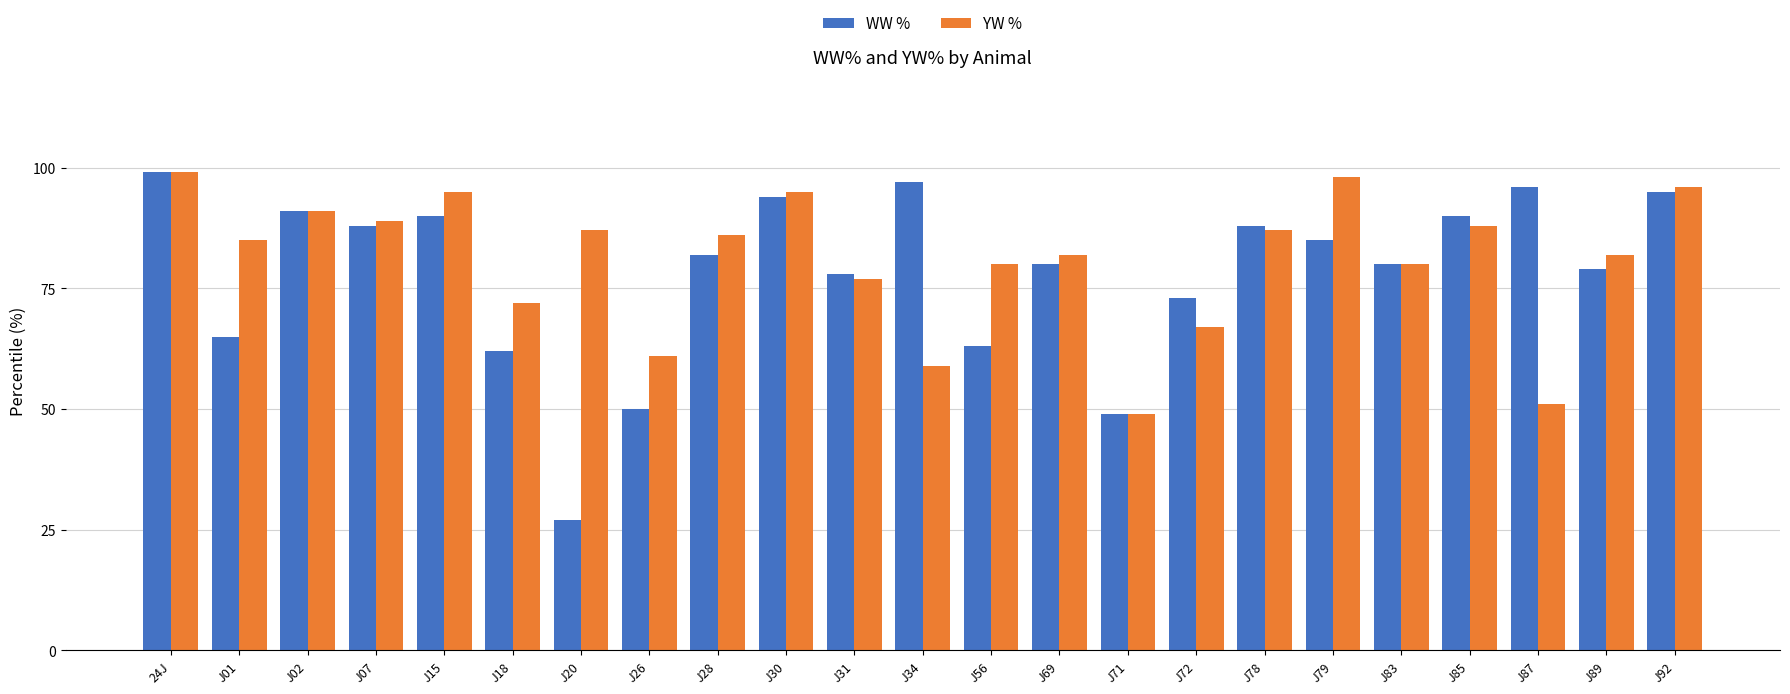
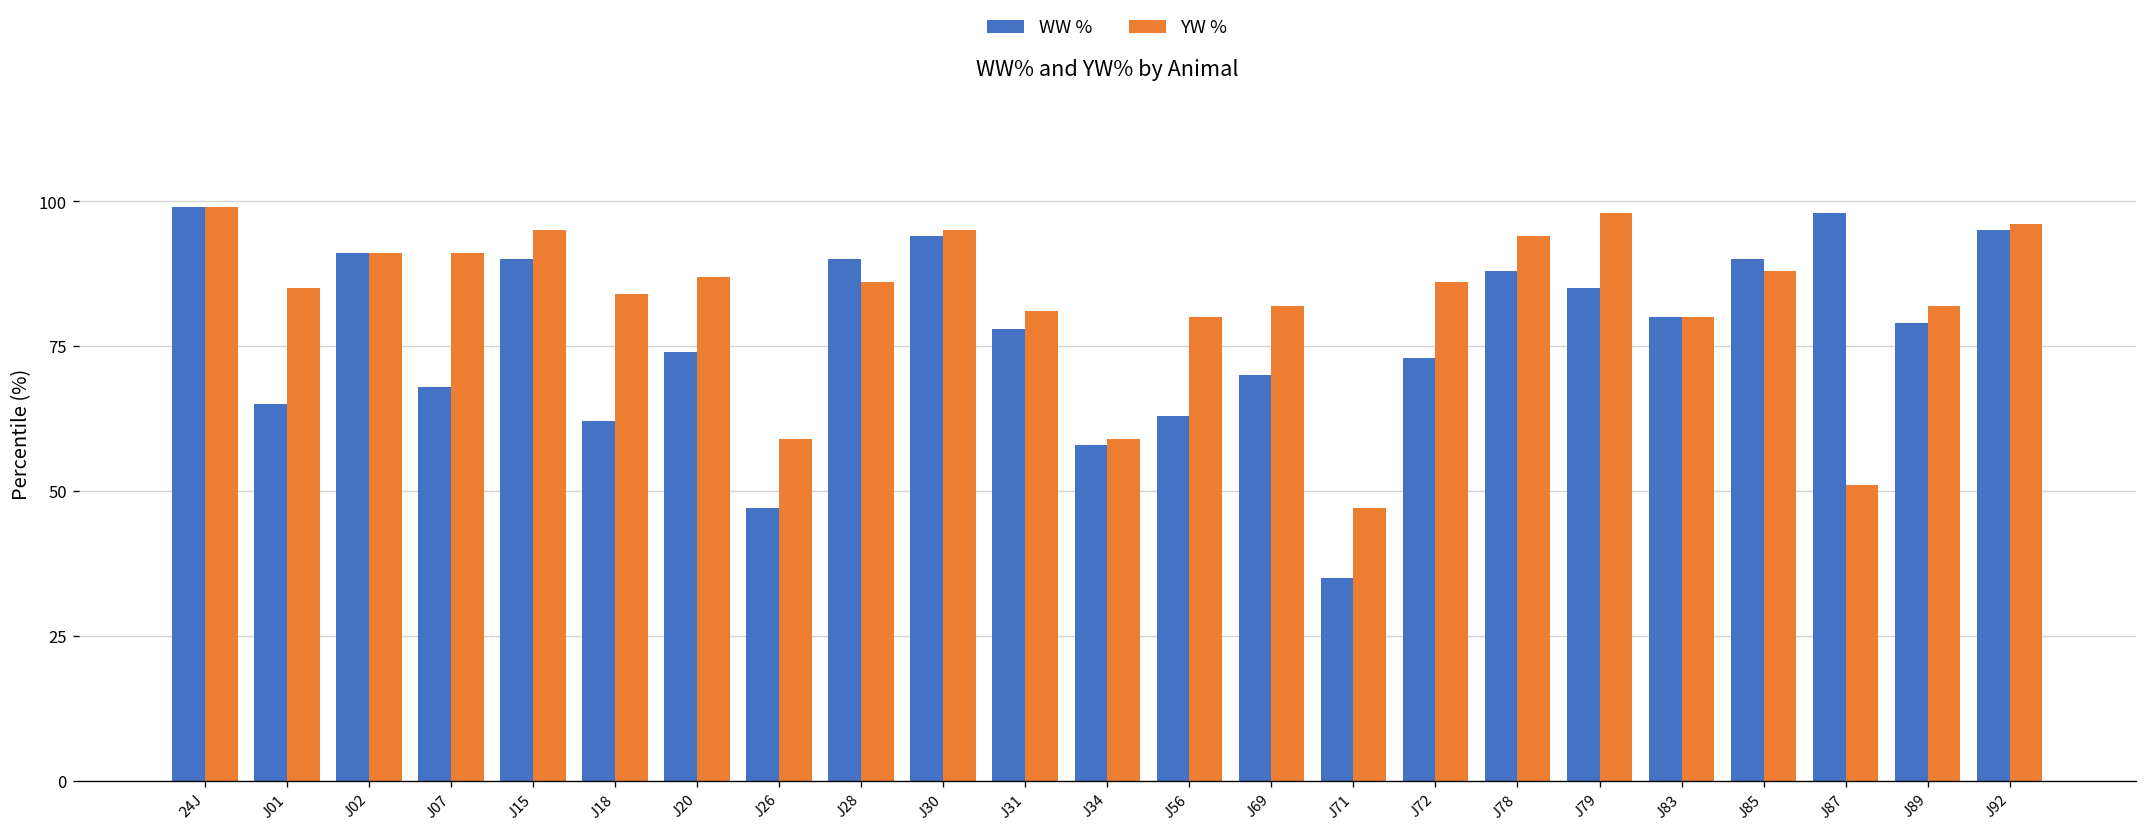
WW %, J07: 88 -> 68
YW %, J07: 89 -> 91
YW %, J18: 72 -> 84
WW %, J20: 27 -> 74
WW %, J26: 50 -> 47
YW %, J26: 61 -> 59
WW %, J28: 82 -> 90
YW %, J31: 77 -> 81
WW %, J34: 97 -> 58
WW %, J69: 80 -> 70
WW %, J71: 49 -> 35
YW %, J71: 49 -> 47
YW %, J72: 67 -> 86
YW %, J78: 87 -> 94
WW %, J87: 96 -> 98
